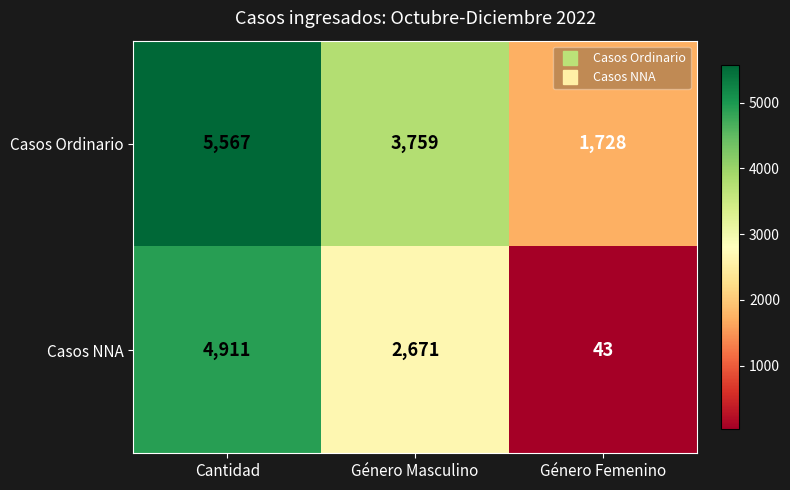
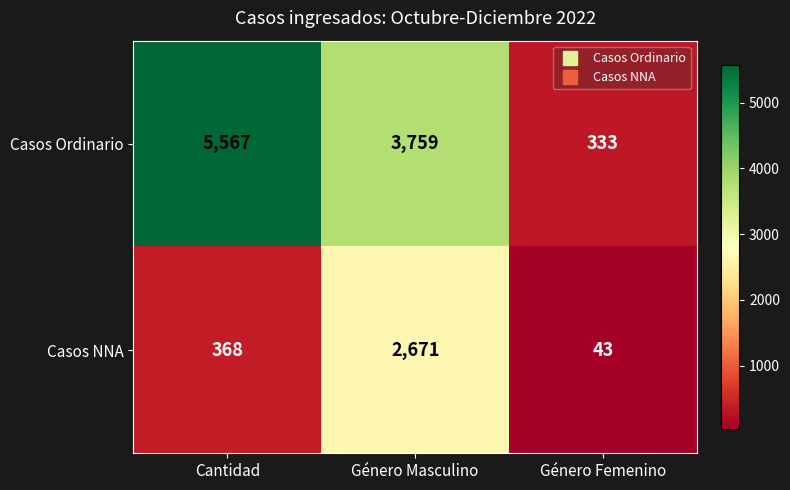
Casos Ordinario, Género Femenino: 1,728 -> 333
Casos NNA, Cantidad: 4,911 -> 368
